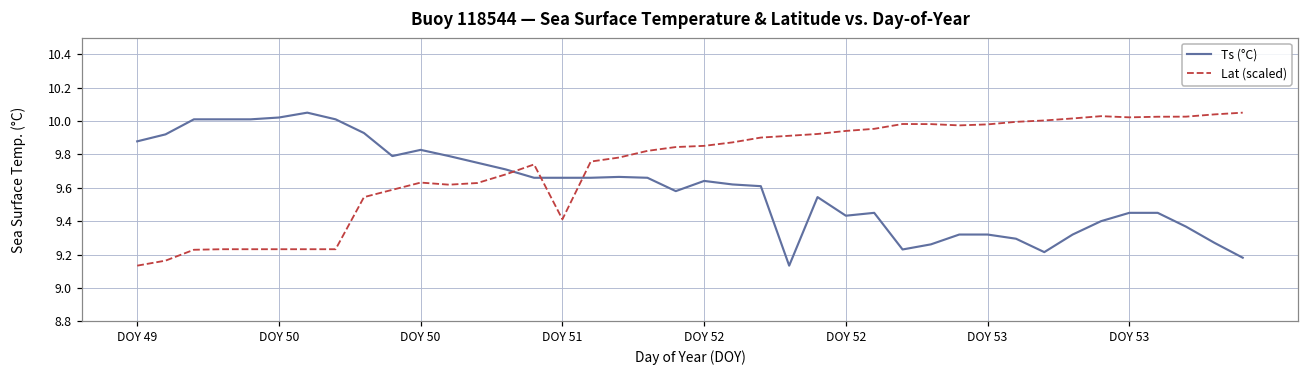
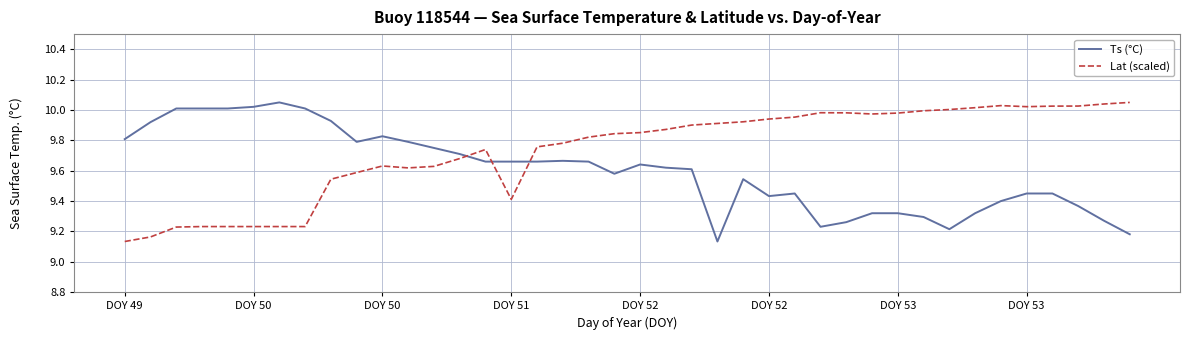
Ts (°C), DOY 49: 9.88 -> 9.81
